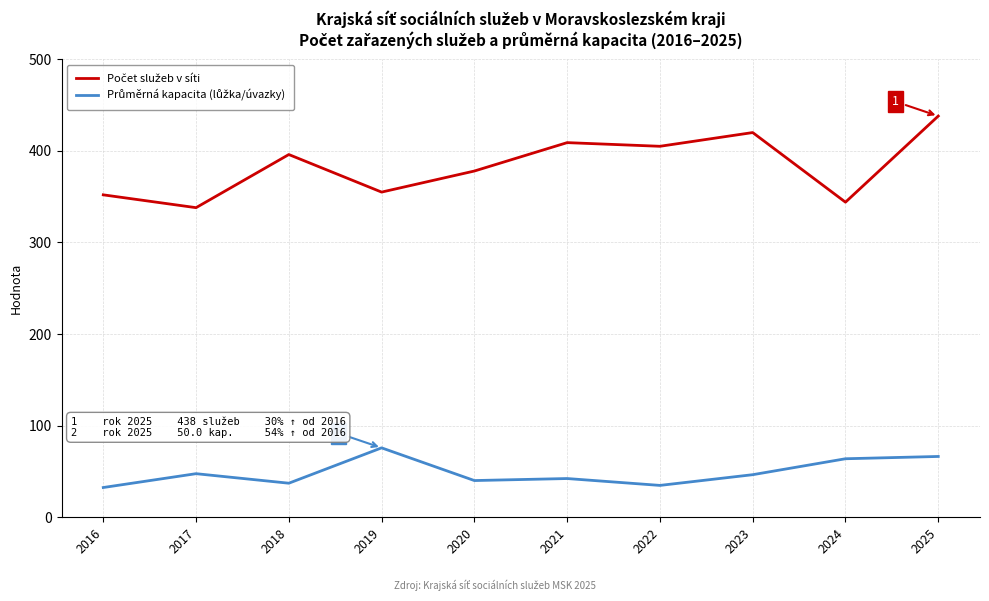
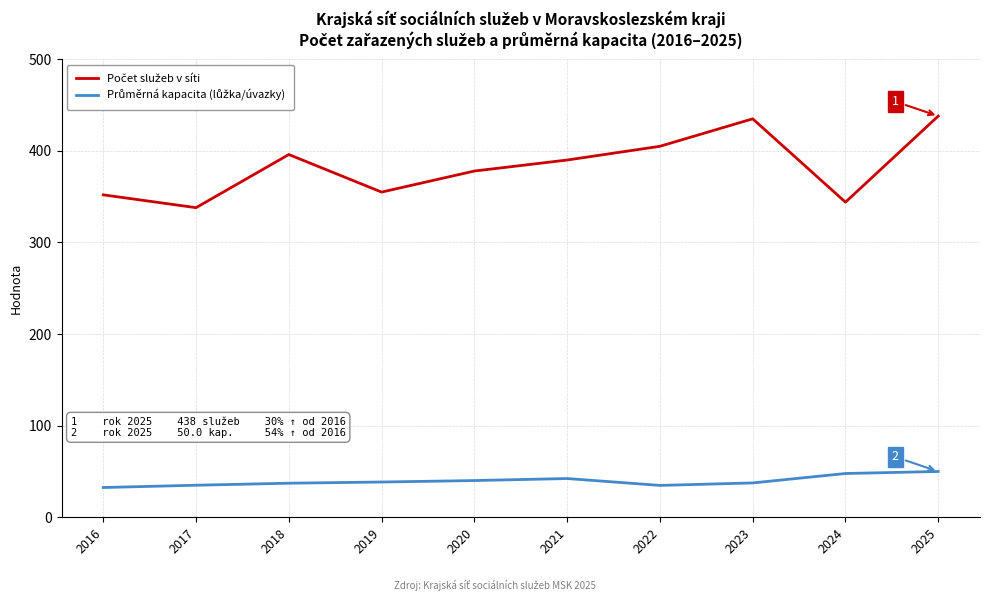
Průměrná kapacita (lůžka/úvazky), 2017: 50 -> 40
Průměrná kapacita (lůžka/úvazky), 2019: 80 -> 40
Počet služeb v síti, 2021: 410 -> 390
Počet služeb v síti, 2023: 420 -> 440
Průměrná kapacita (lůžka/úvazky), 2023: 50 -> 40
Průměrná kapacita (lůžka/úvazky), 2024: 60 -> 50
Průměrná kapacita (lůžka/úvazky), 2025: 70 -> 50
